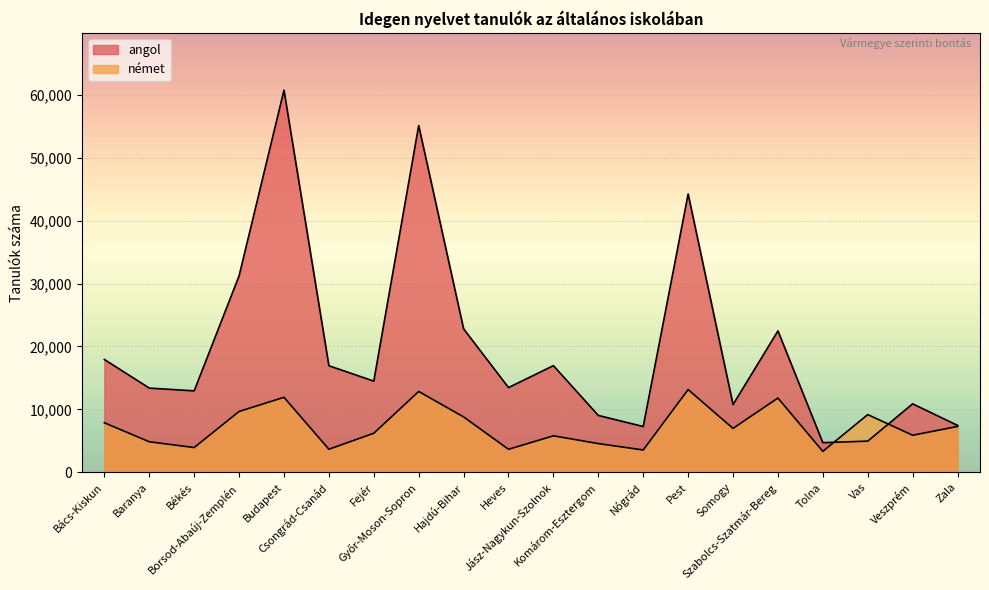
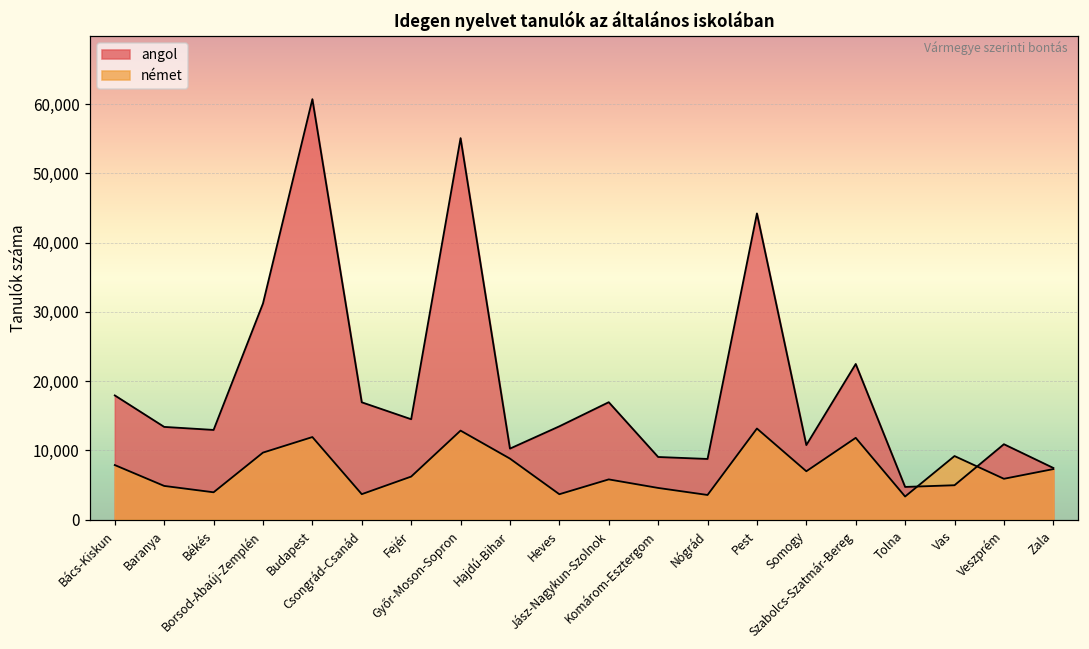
angol, Hajdú-Bihar: 23,000 -> 10,000
angol, Nógrád: 7,000 -> 9,000
